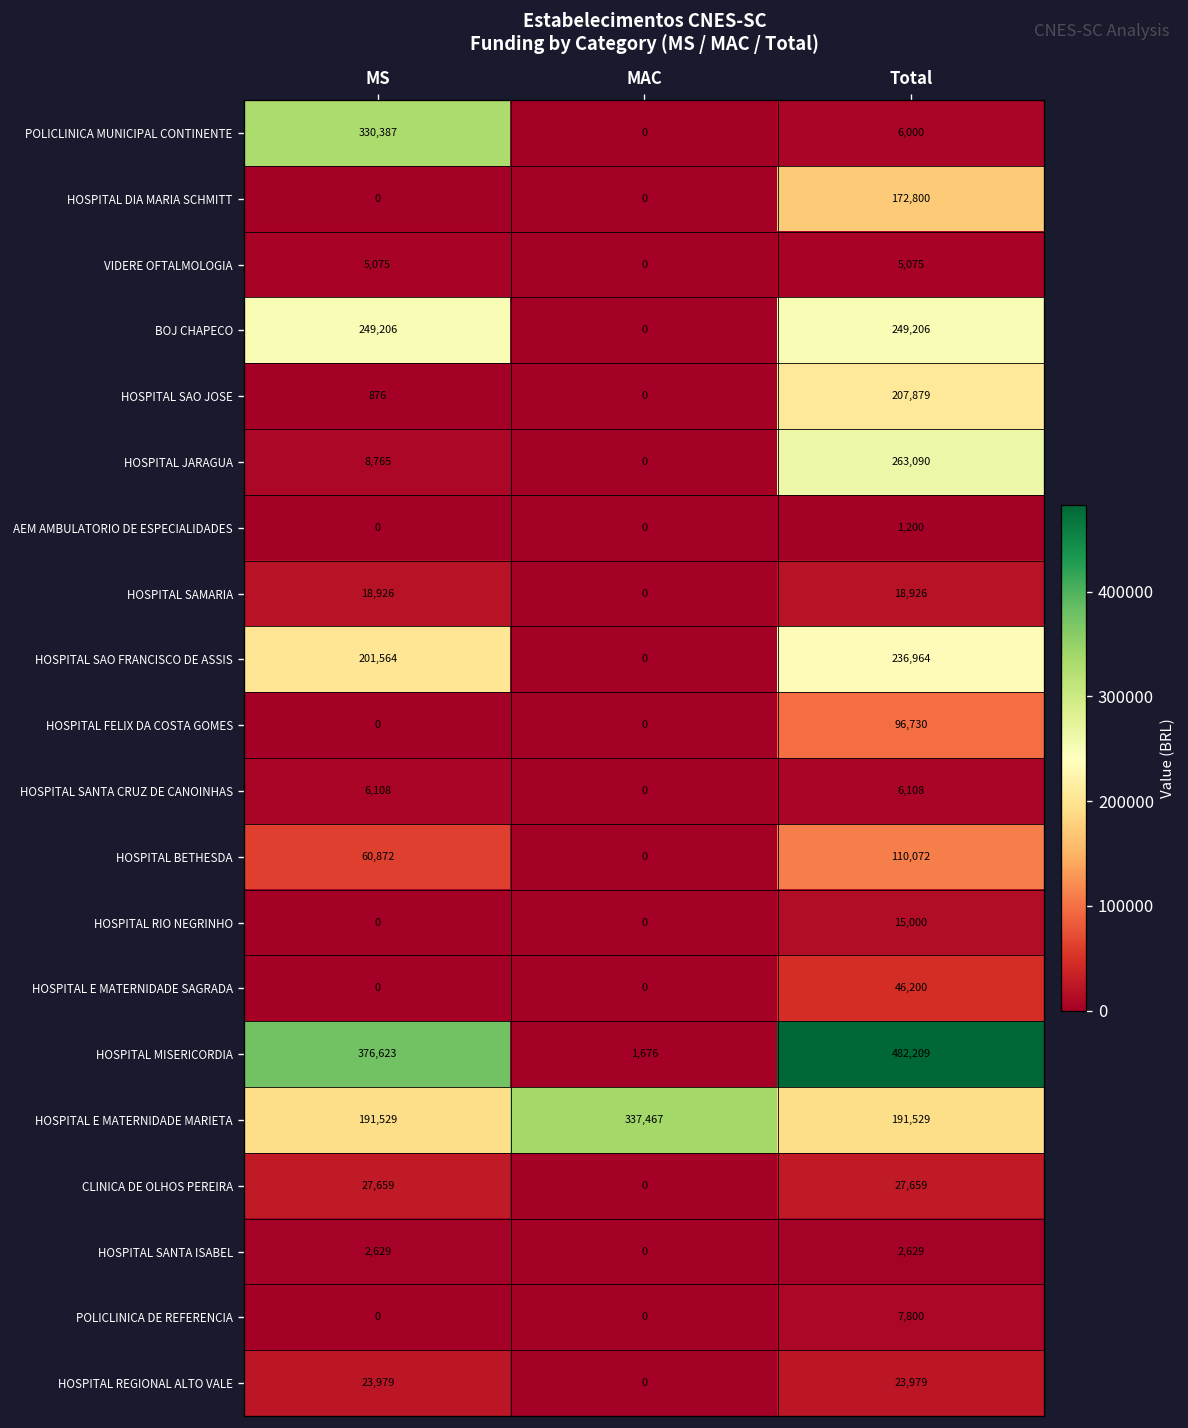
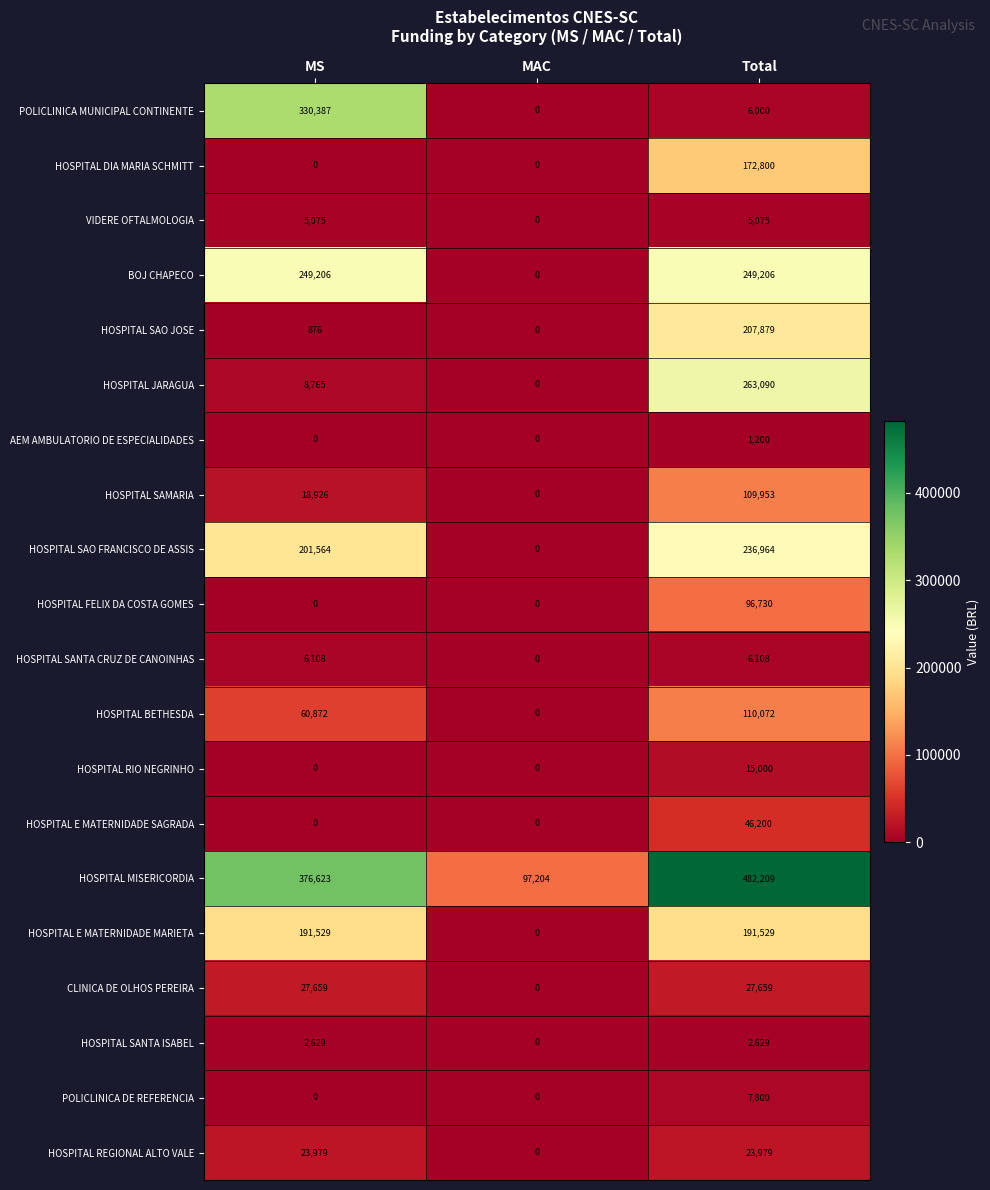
HOSPITAL SAMARIA, Total: 18,926 -> 109,953
HOSPITAL MISERICORDIA, MAC: 1,676 -> 97,204
HOSPITAL E MATERNIDADE MARIETA, MAC: 337,467 -> 0
